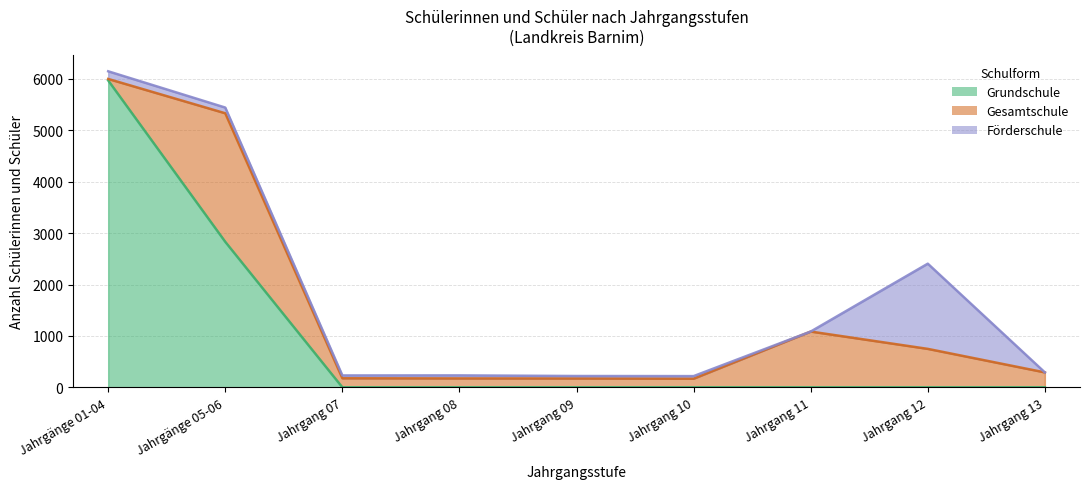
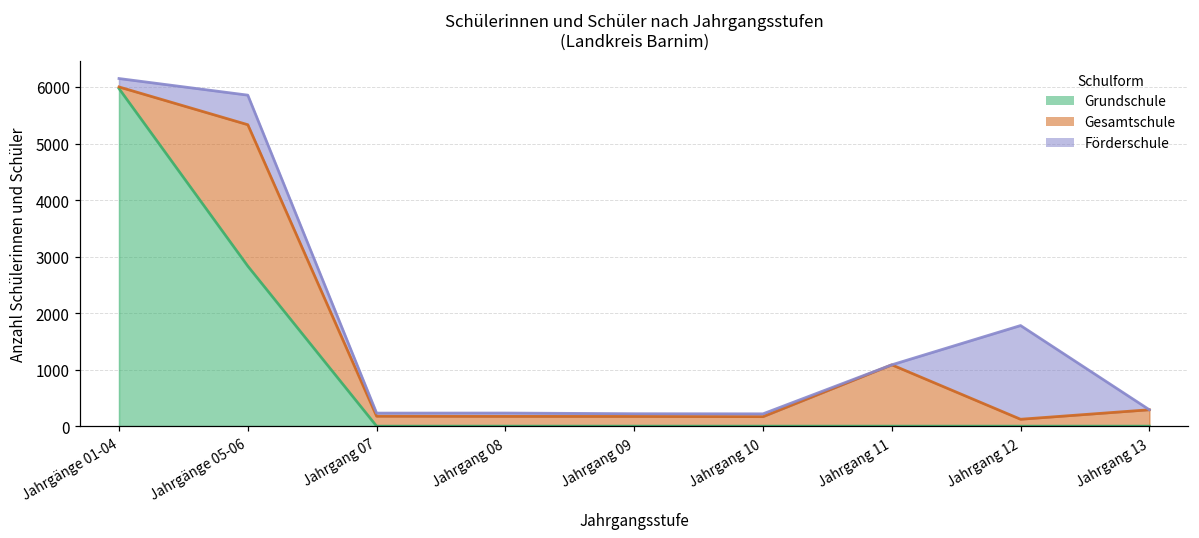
Förderschule, Jahrgänge 05-06: 100 -> 500
Gesamtschule, Jahrgang 12: 700 -> 100
